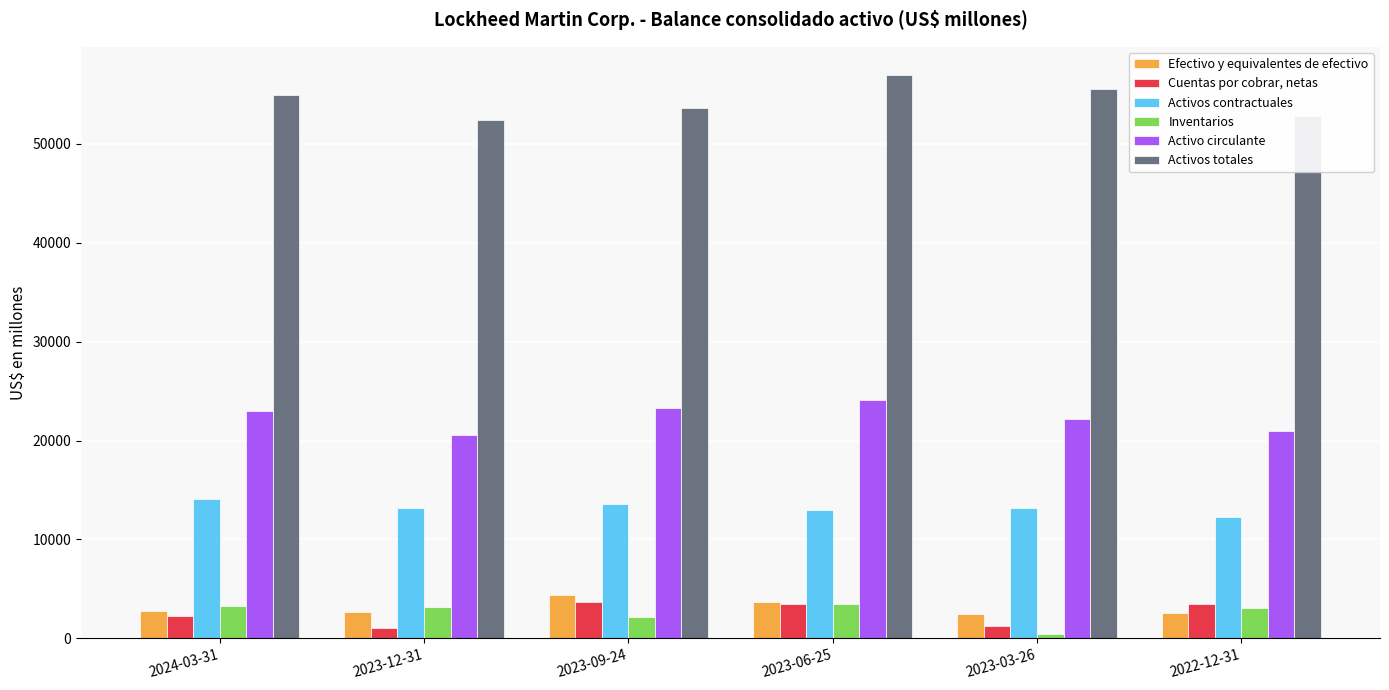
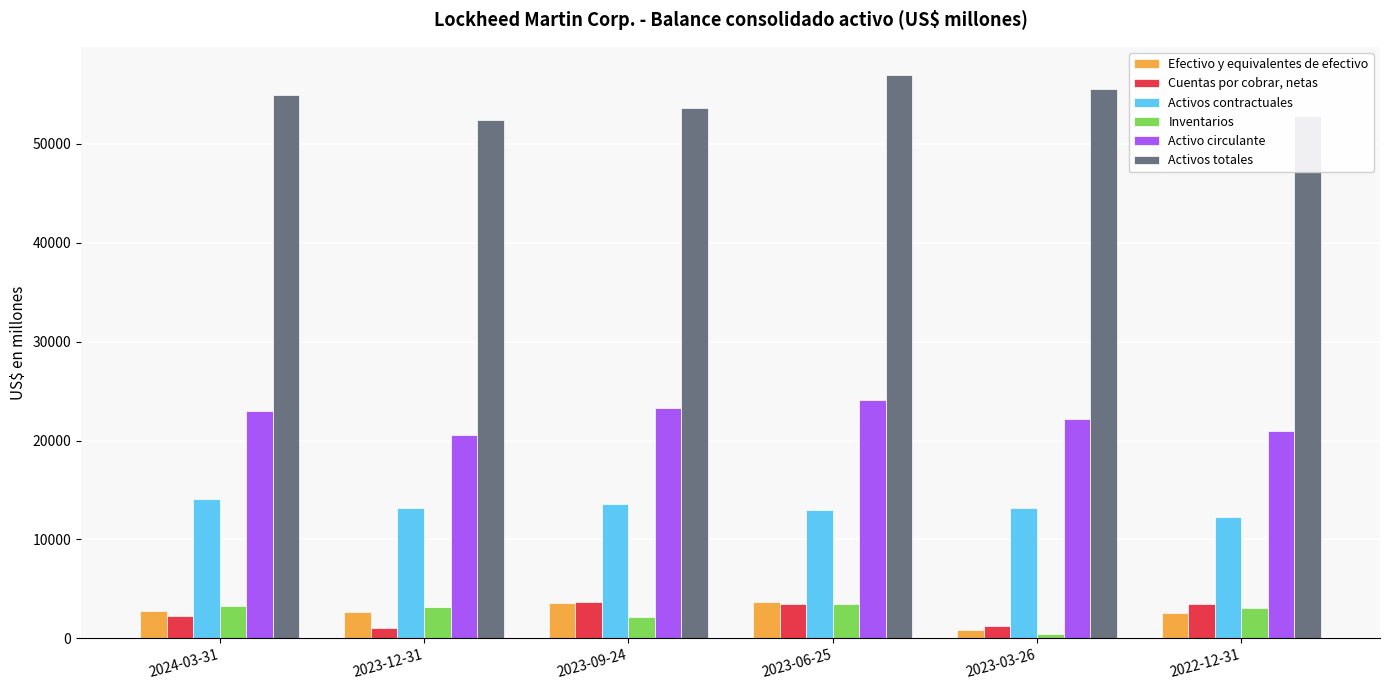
Efectivo y equivalentes de efectivo, 2023-09-24: 4400 -> 3600
Efectivo y equivalentes de efectivo, 2023-03-26: 2000 -> 1000
